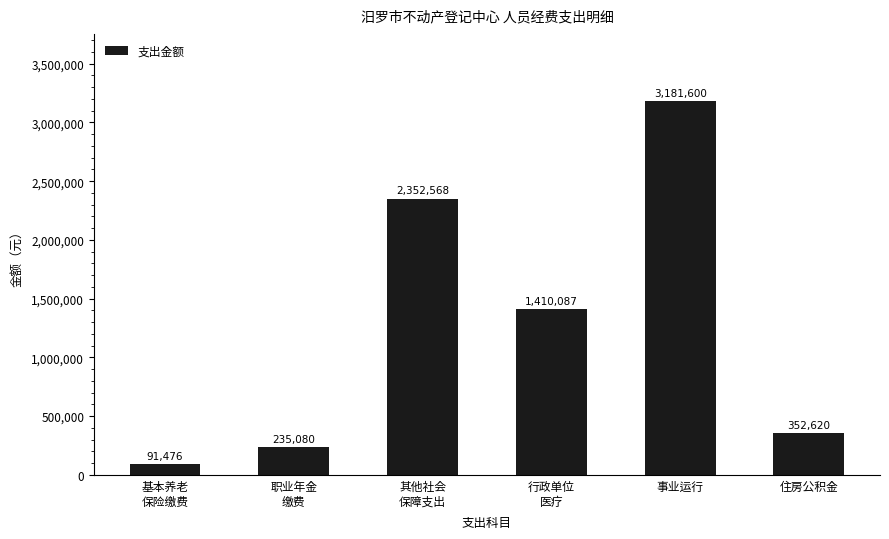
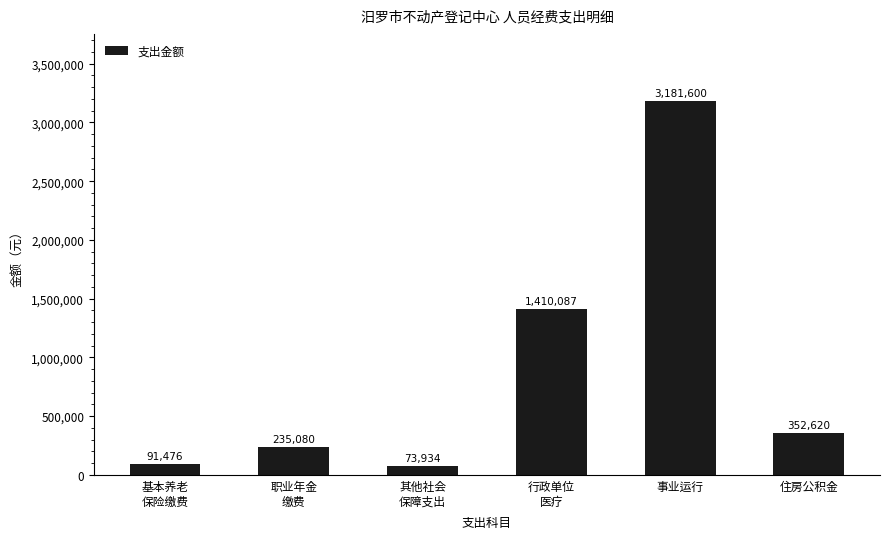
其他社会 保障支出: 2,352,568 -> 73,934
